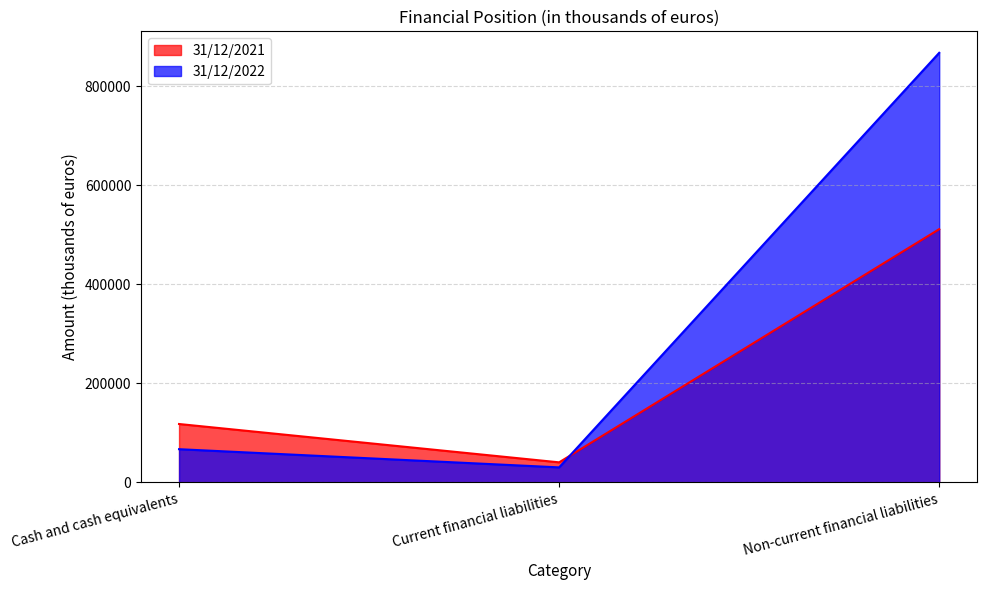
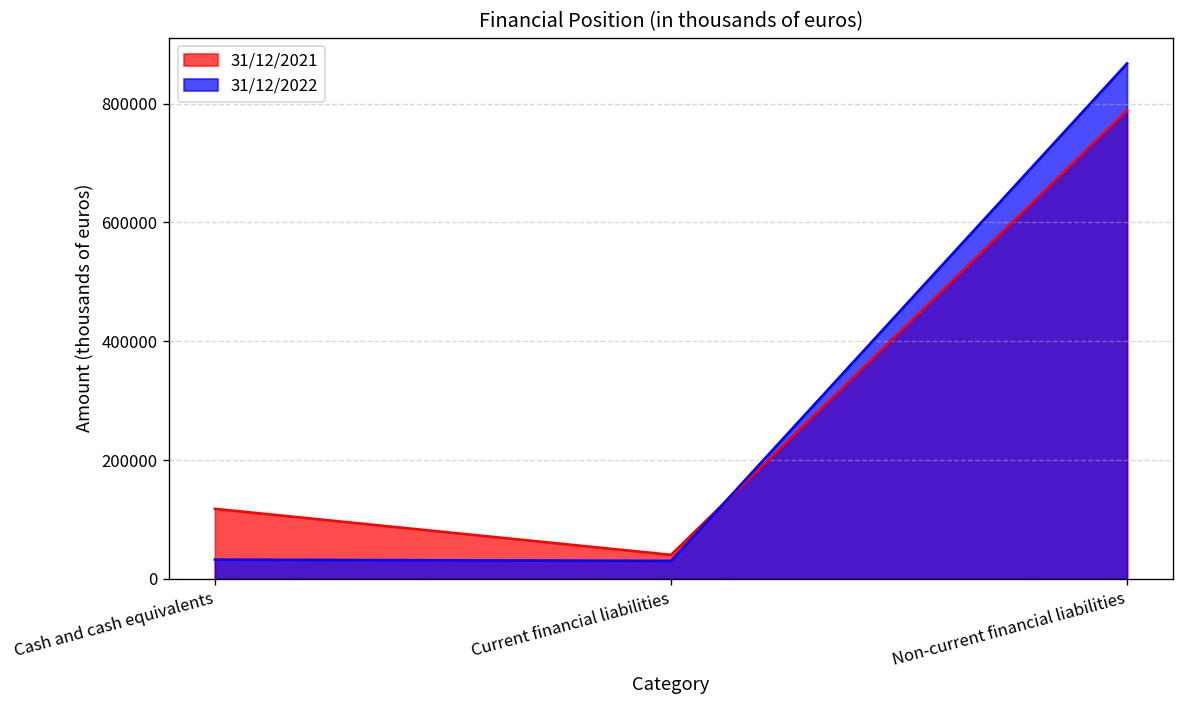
31/12/2022, Cash and cash equivalents: 70000 -> 30000
31/12/2021, Non-current financial liabilities: 510000 -> 790000
